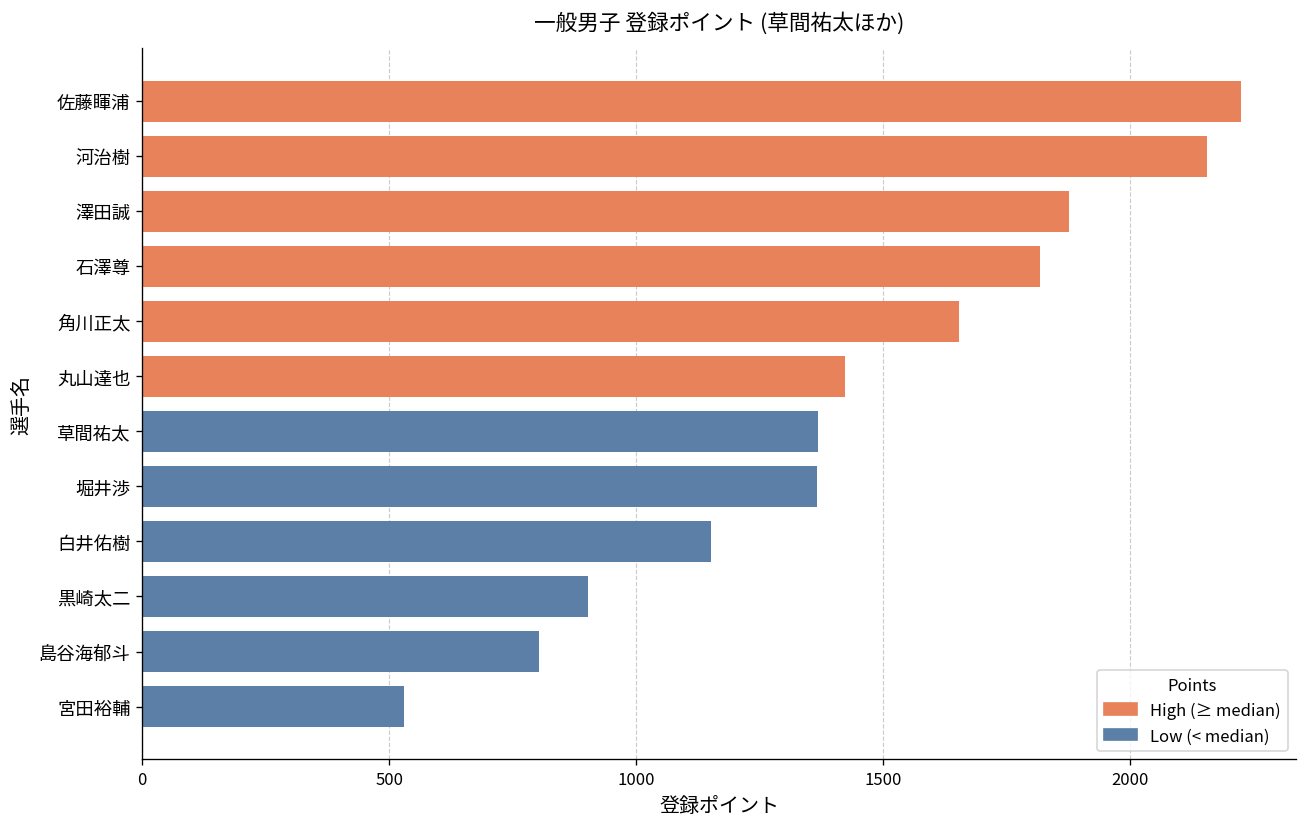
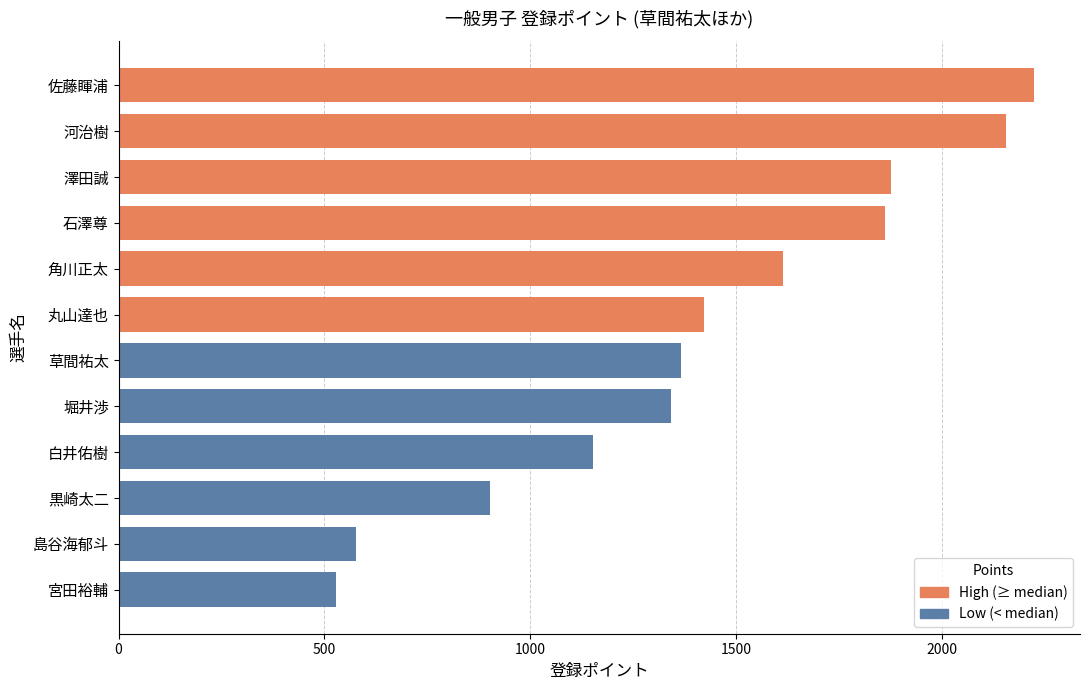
石澤尊: 1820 -> 1860
角川正太: 1650 -> 1620
堀井渉: 1370 -> 1340
島谷海郁斗: 800 -> 580
